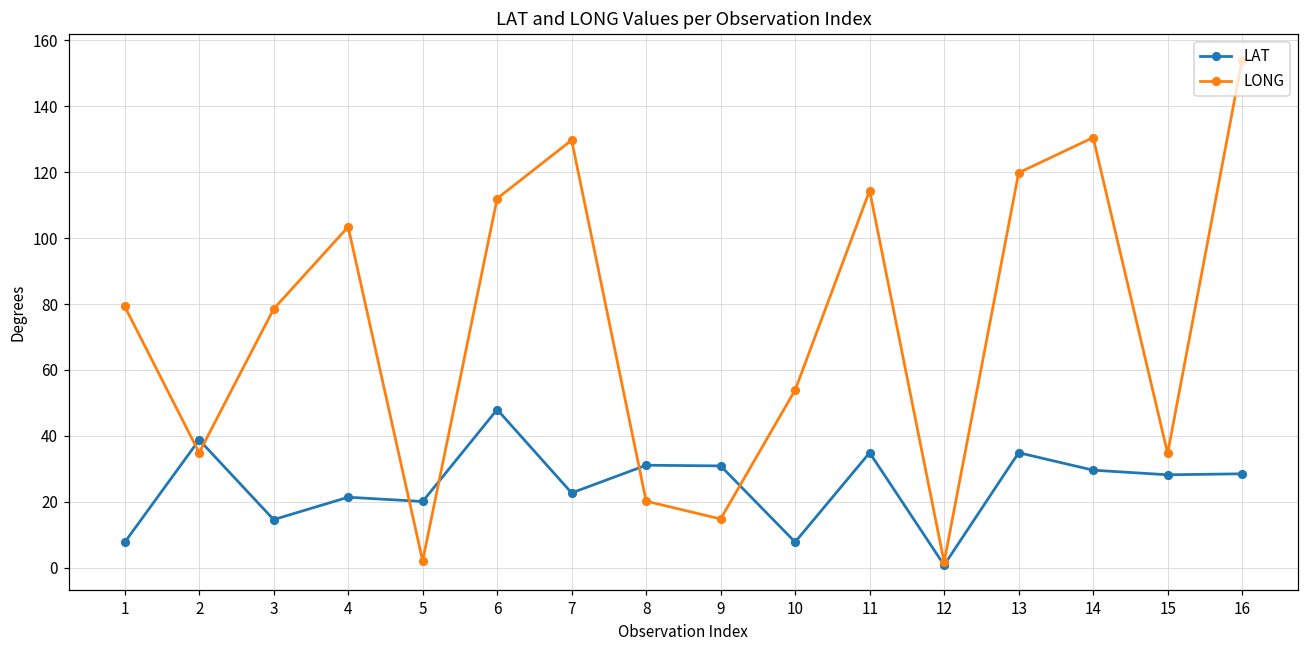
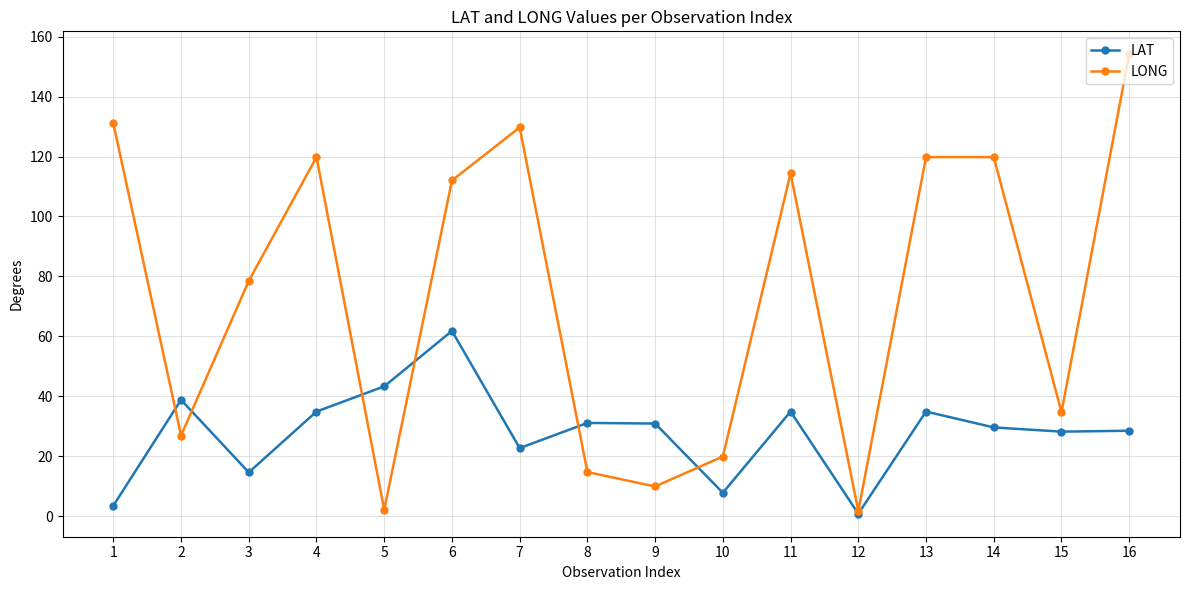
LAT, 1: 8 -> 4
LONG, 1: 79 -> 131
LONG, 2: 35 -> 27
LAT, 4: 21 -> 35
LONG, 4: 103 -> 120
LAT, 5: 20 -> 43
LAT, 6: 48 -> 62
LONG, 8: 20 -> 15
LONG, 9: 15 -> 10
LONG, 10: 54 -> 20
LONG, 14: 131 -> 120
